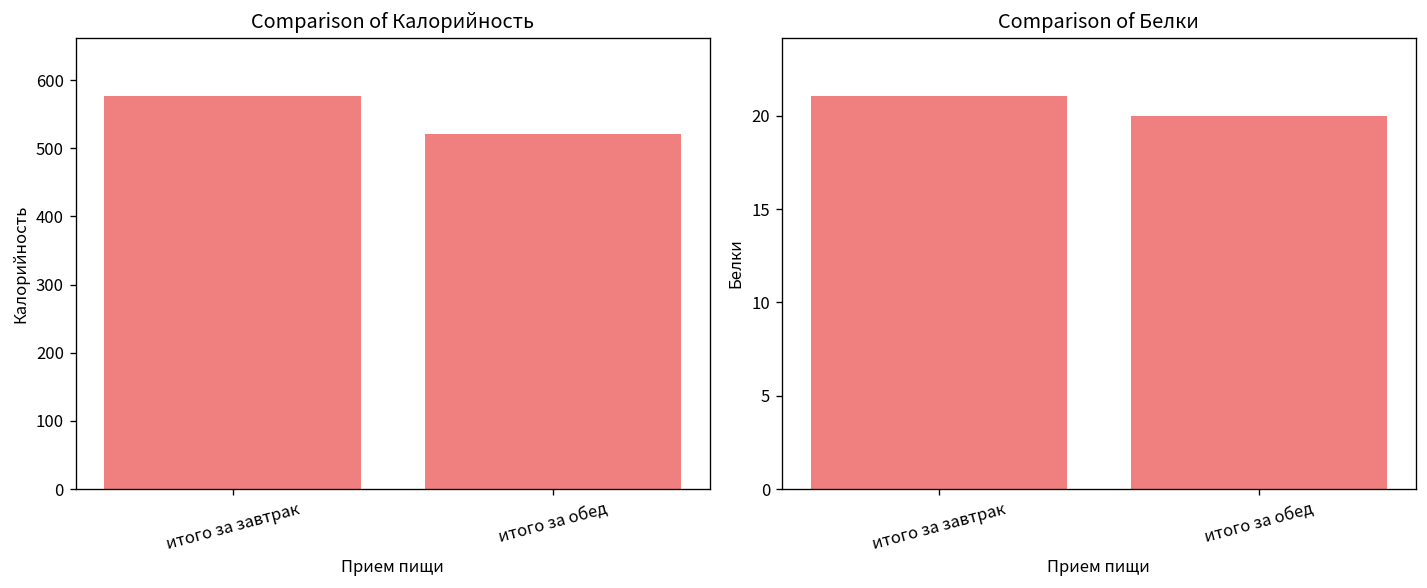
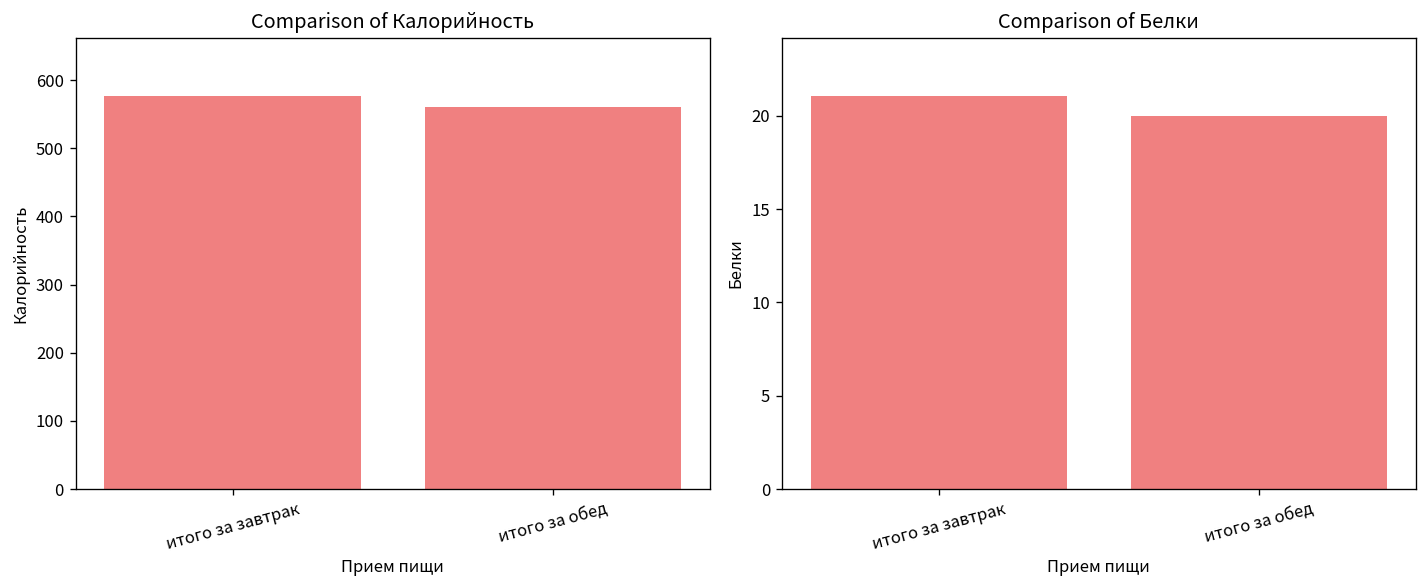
Comparison of Калорийность, итого за обед: 520 -> 560
